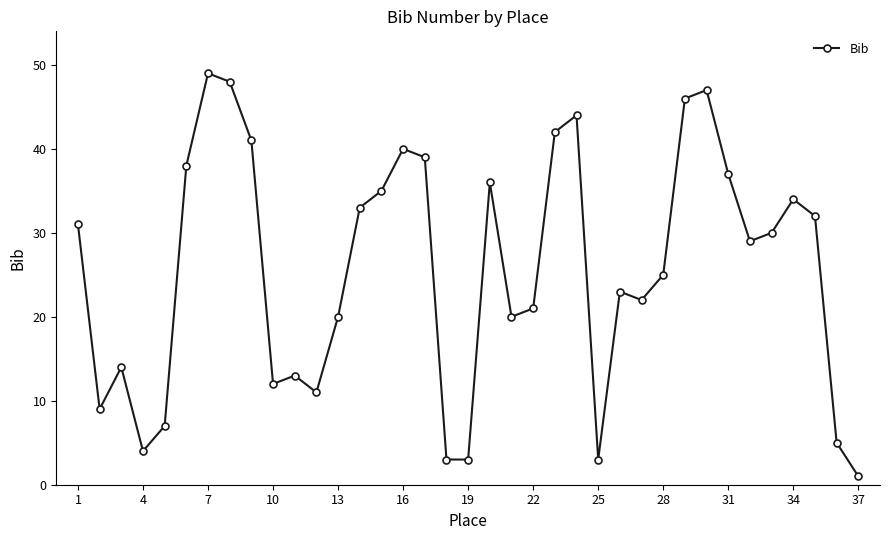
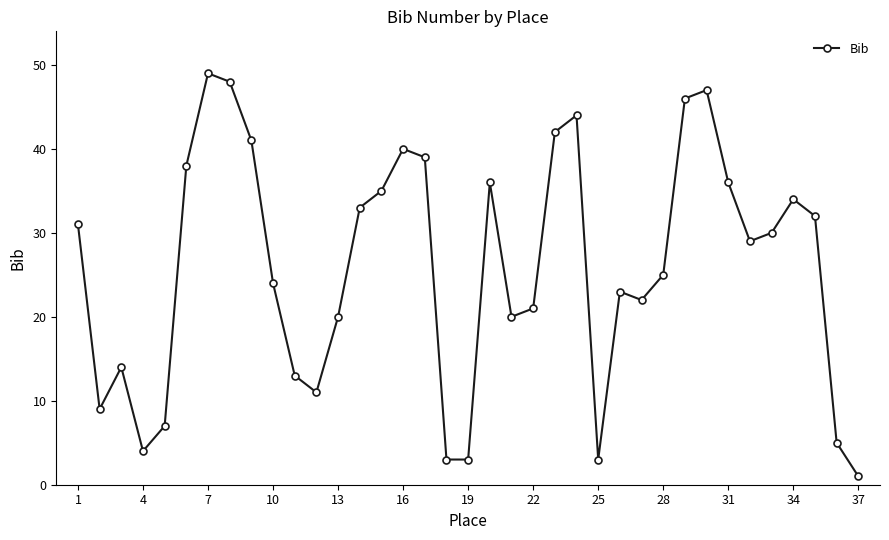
10: 12 -> 24
31: 37 -> 36
